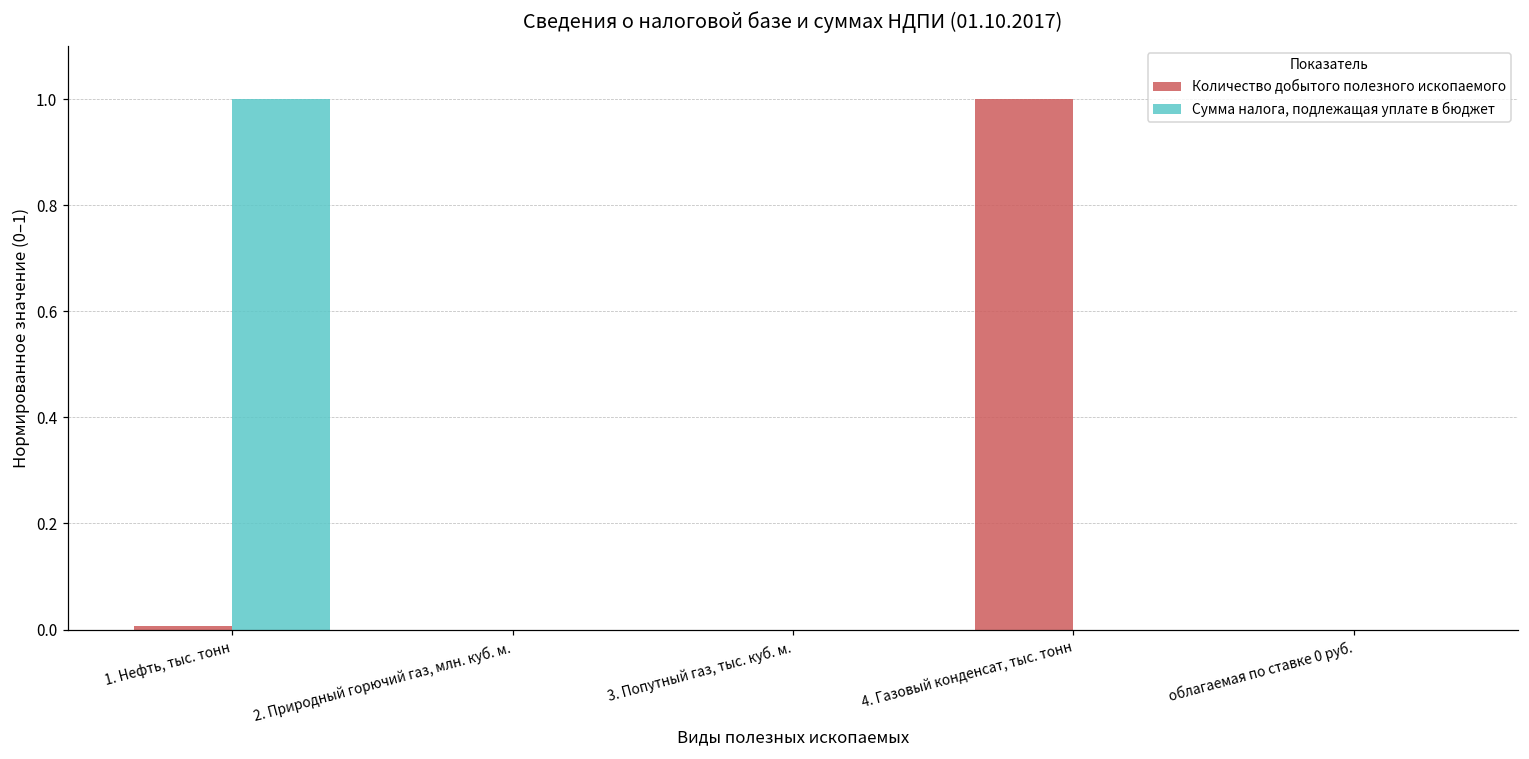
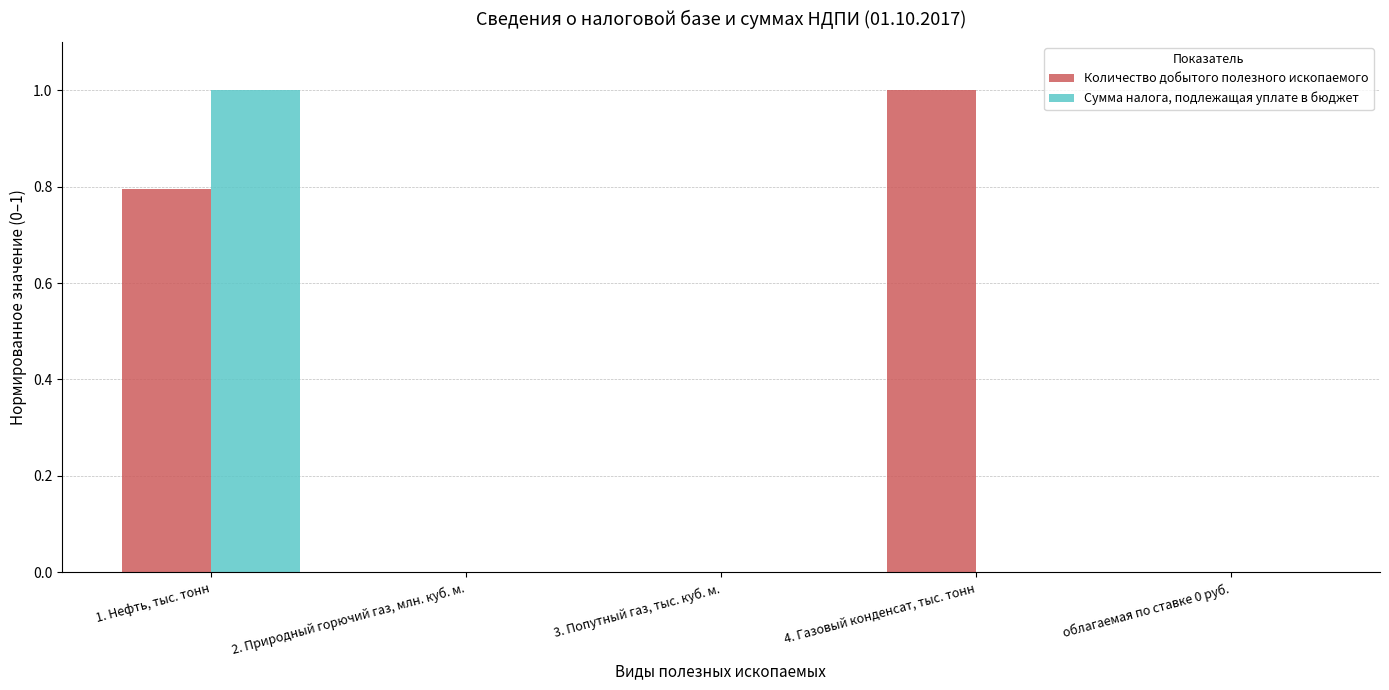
Количество добытого полезного ископаемого, 1. Нефть, тыс. тонн: 0.01 -> 0.79
